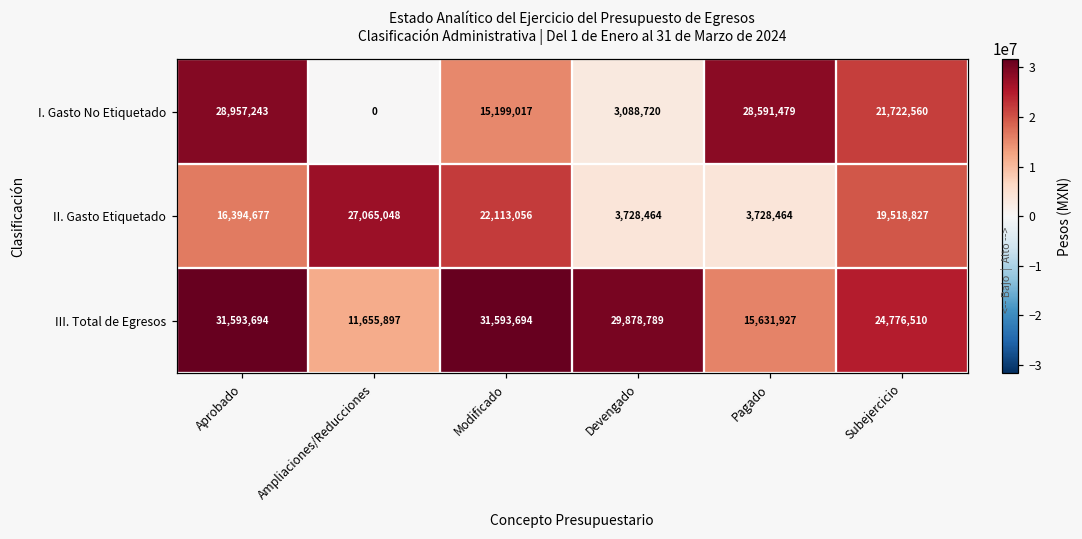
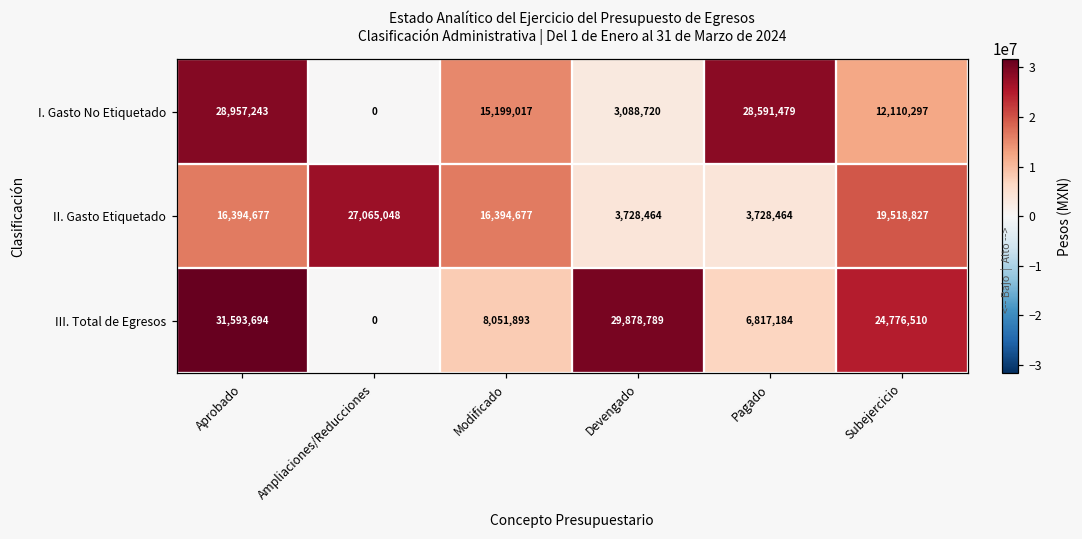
I. Gasto No Etiquetado, Subejercicio: 21,722,560 -> 12,110,297
II. Gasto Etiquetado, Modificado: 22,113,056 -> 16,394,677
III. Total de Egresos, Ampliaciones/Reducciones: 11,655,897 -> 0
III. Total de Egresos, Modificado: 31,593,694 -> 8,051,893
III. Total de Egresos, Pagado: 15,631,927 -> 6,817,184
